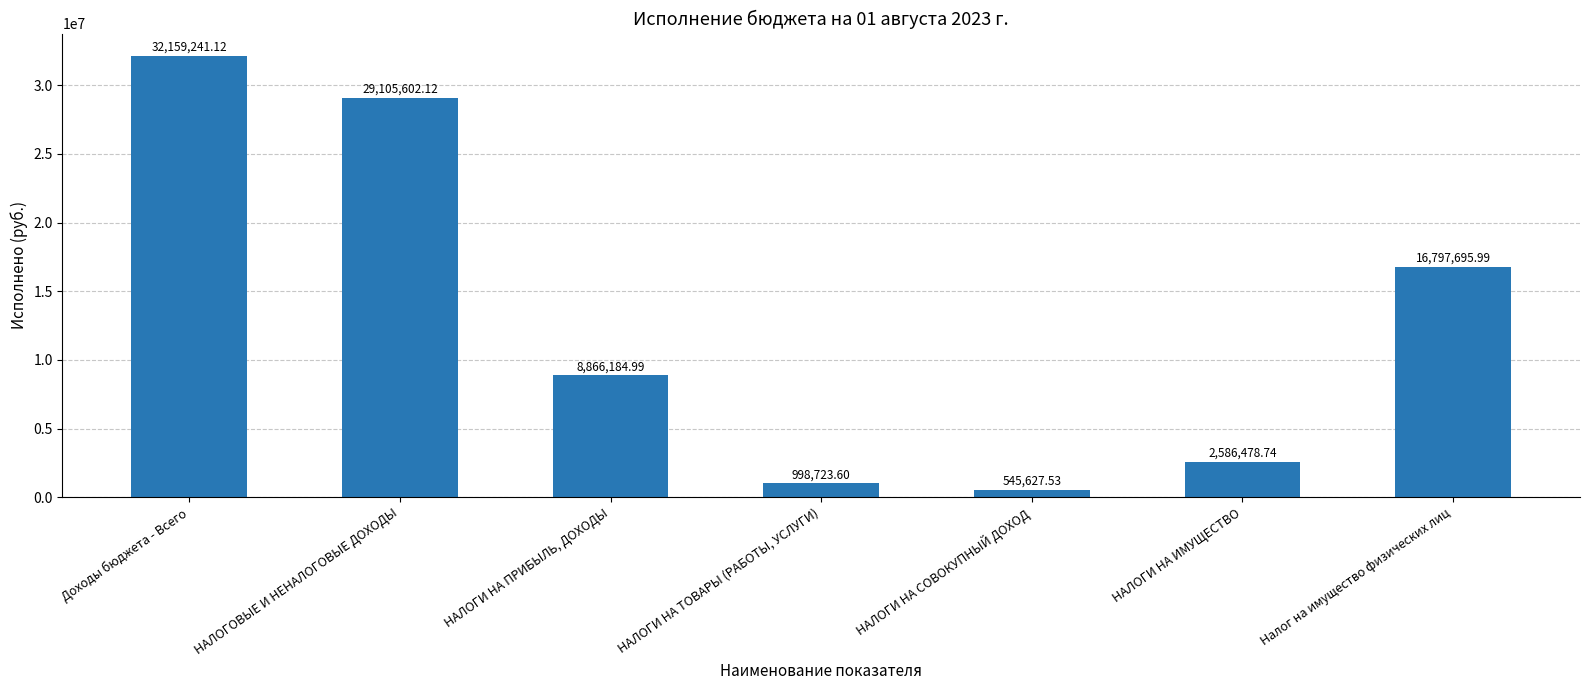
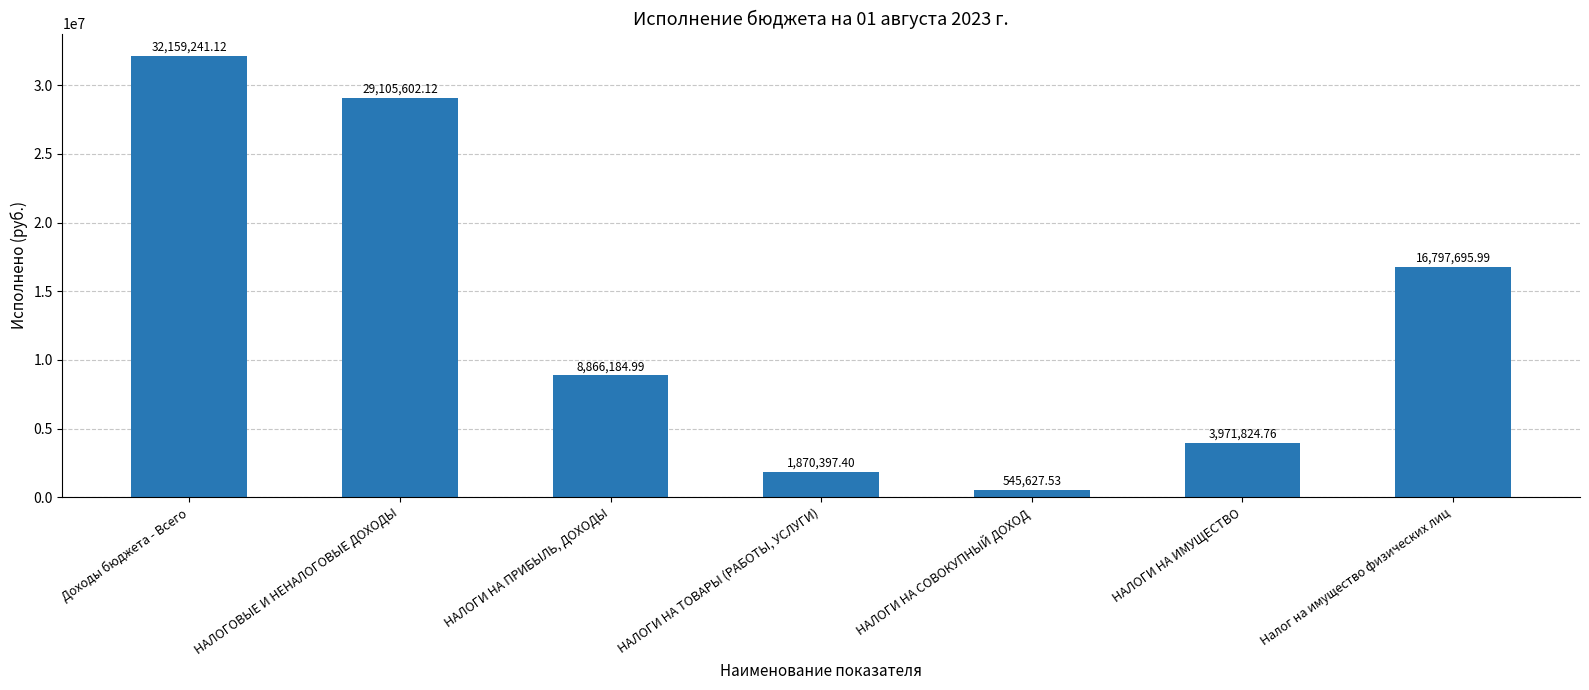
НАЛОГИ НА ТОВАРЫ (РАБОТЫ, УСЛУГИ): 998,723.60 -> 1,870,397.40
НАЛОГИ НА ИМУЩЕСТВО: 2,586,478.74 -> 3,971,824.76
